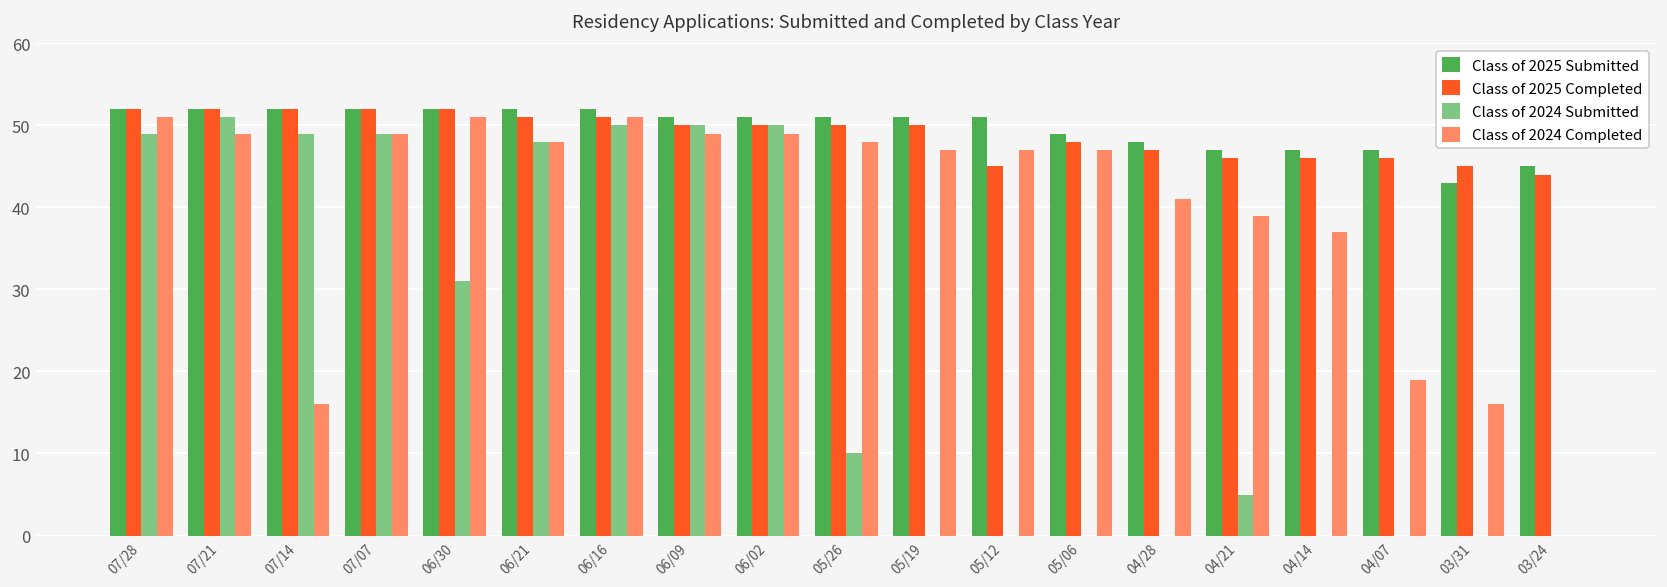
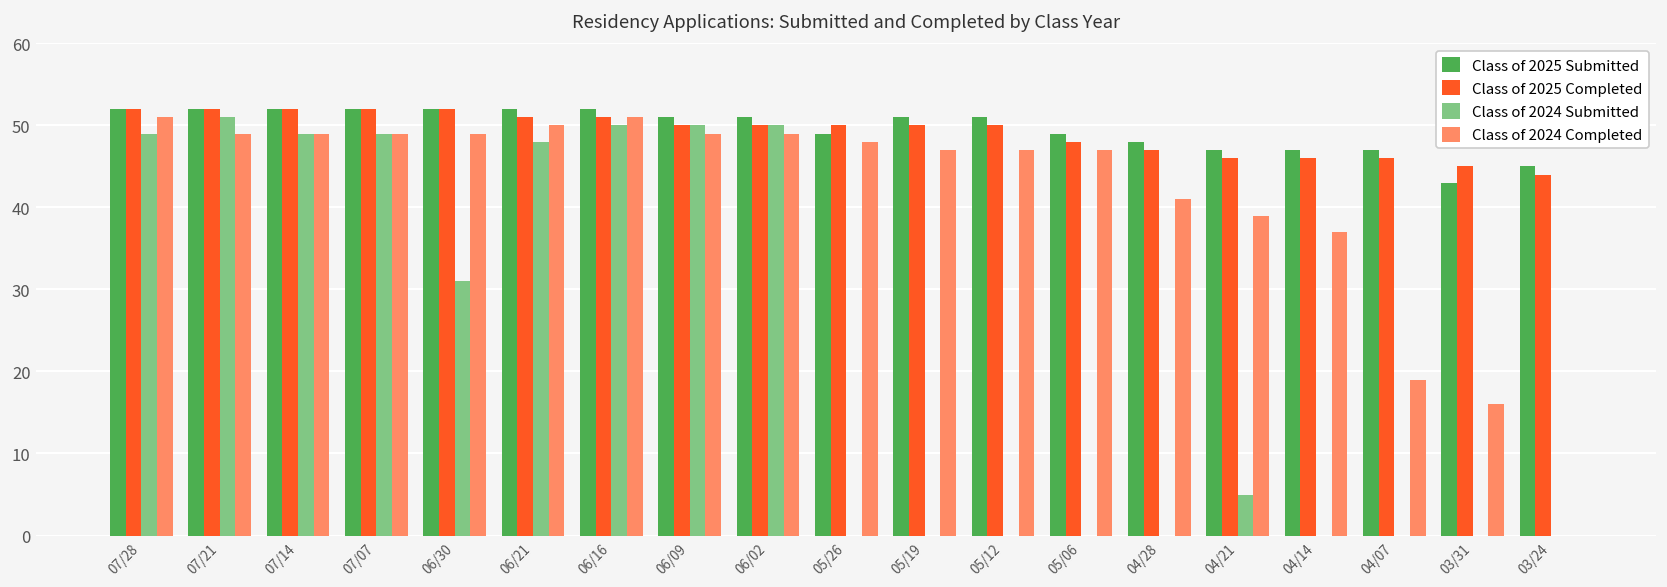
Class of 2024 Completed, 07/14: 16 -> 49
Class of 2024 Completed, 06/30: 51 -> 49
Class of 2024 Completed, 06/21: 48 -> 50
Class of 2025 Submitted, 05/26: 51 -> 49
Class of 2024 Submitted, 05/26: 10 -> 0
Class of 2025 Completed, 05/12: 45 -> 50
